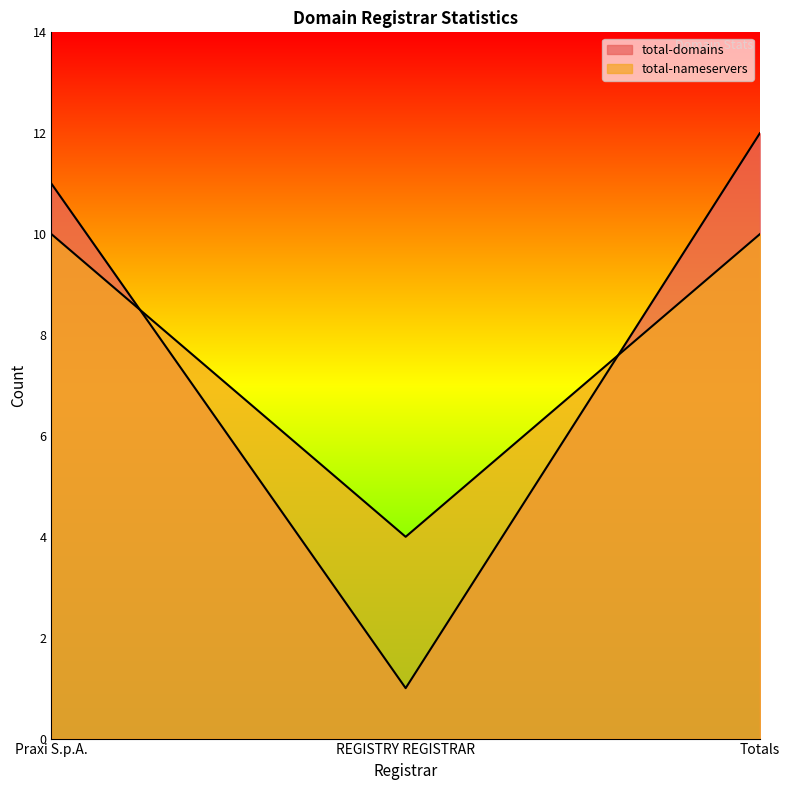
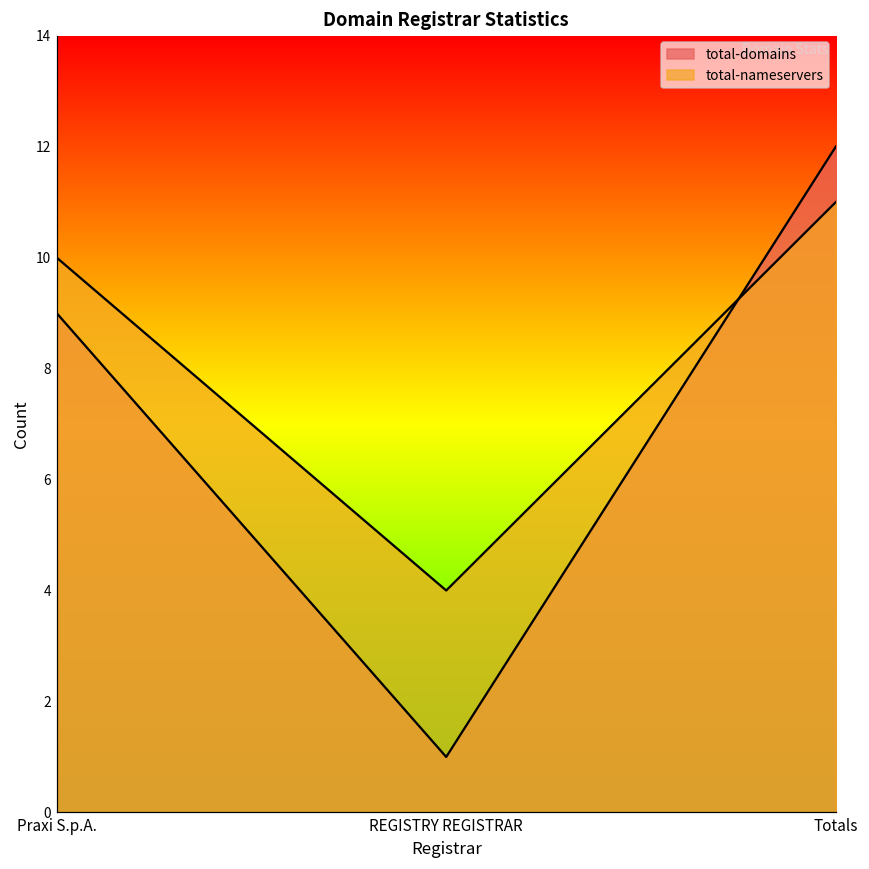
total-domains, Praxi S.p.A.: 11 -> 9
total-nameservers, Totals: 10 -> 11
